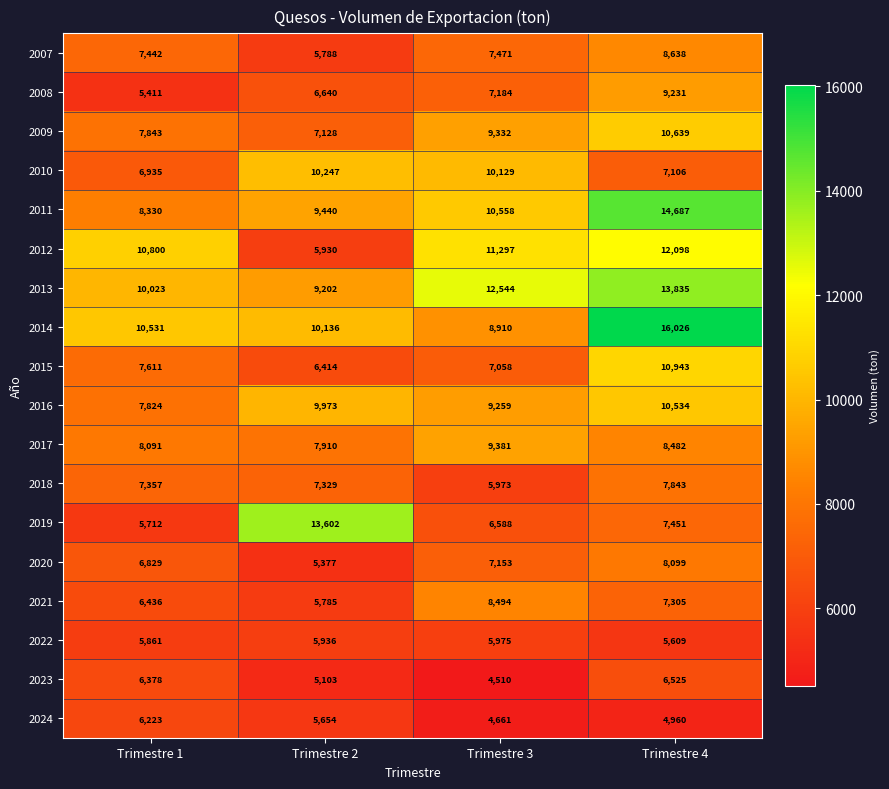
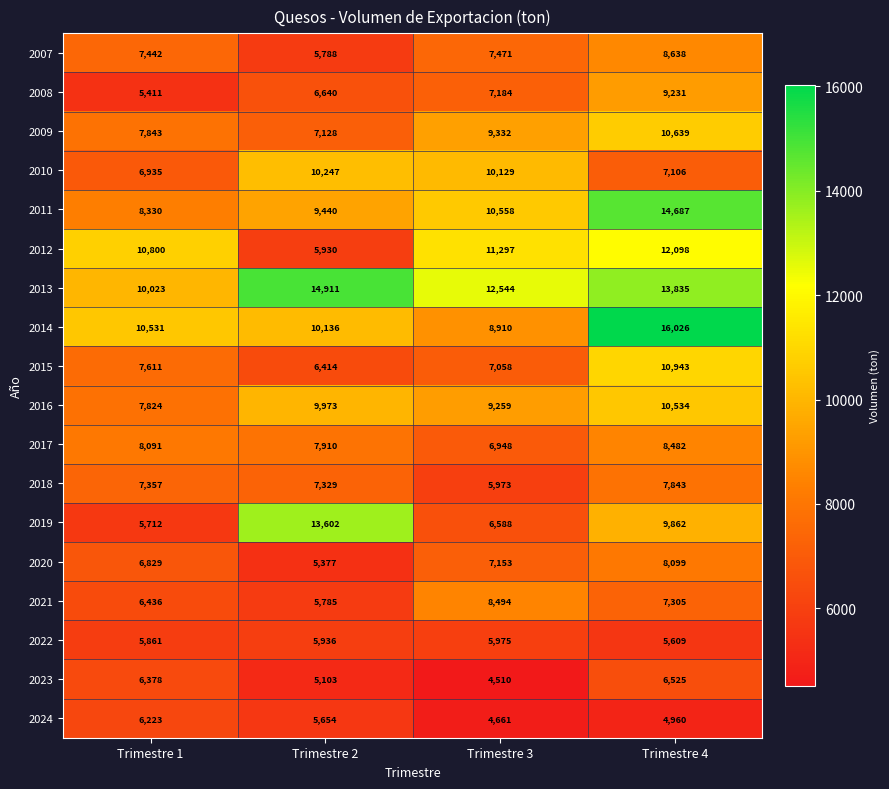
2013, Trimestre 2: 9,202 -> 14,911
2017, Trimestre 3: 9,381 -> 6,948
2019, Trimestre 4: 7,451 -> 9,862
